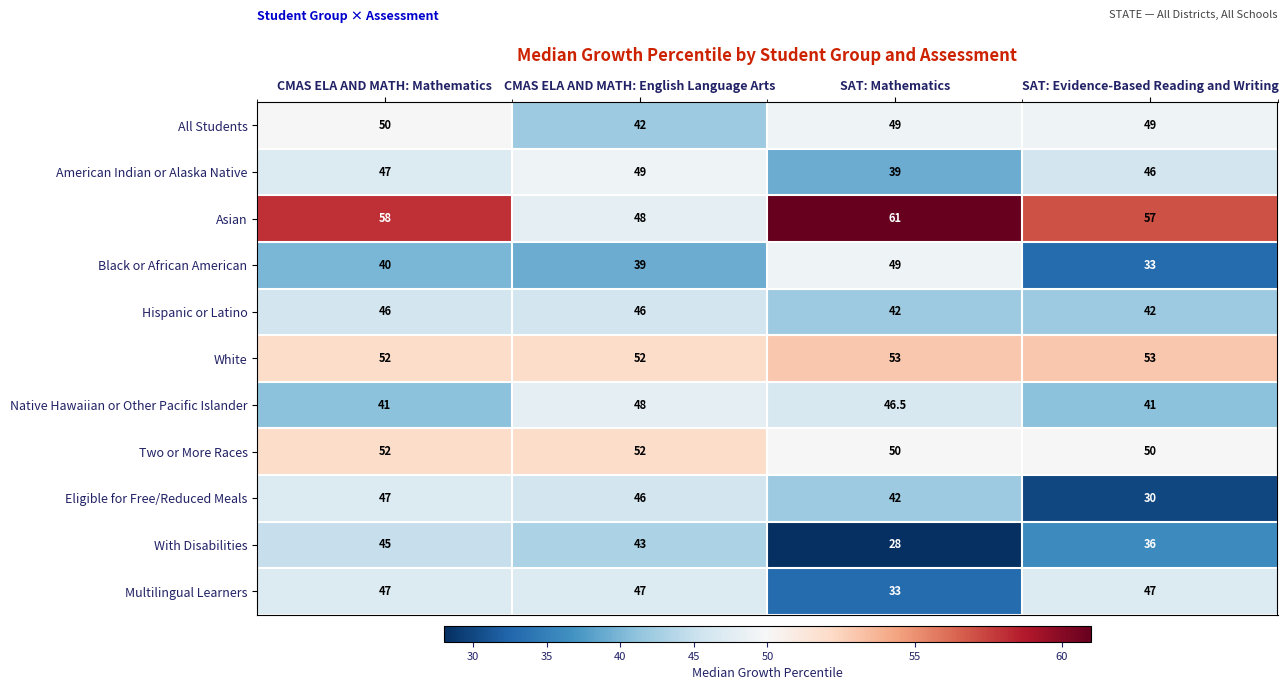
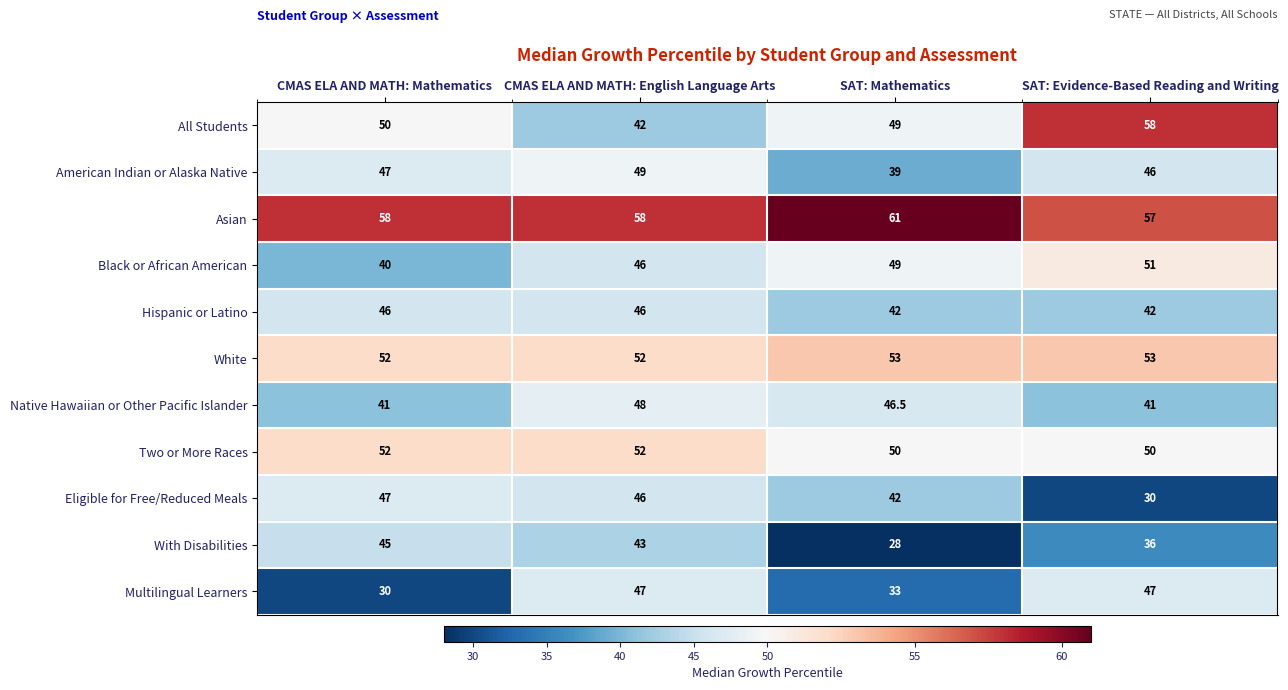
All Students, SAT: Evidence-Based Reading and Writing: 49 -> 58
Asian, CMAS ELA AND MATH: English Language Arts: 48 -> 58
Black or African American, CMAS ELA AND MATH: English Language Arts: 39 -> 46
Black or African American, SAT: Evidence-Based Reading and Writing: 33 -> 51
Multilingual Learners, CMAS ELA AND MATH: Mathematics: 47 -> 30
